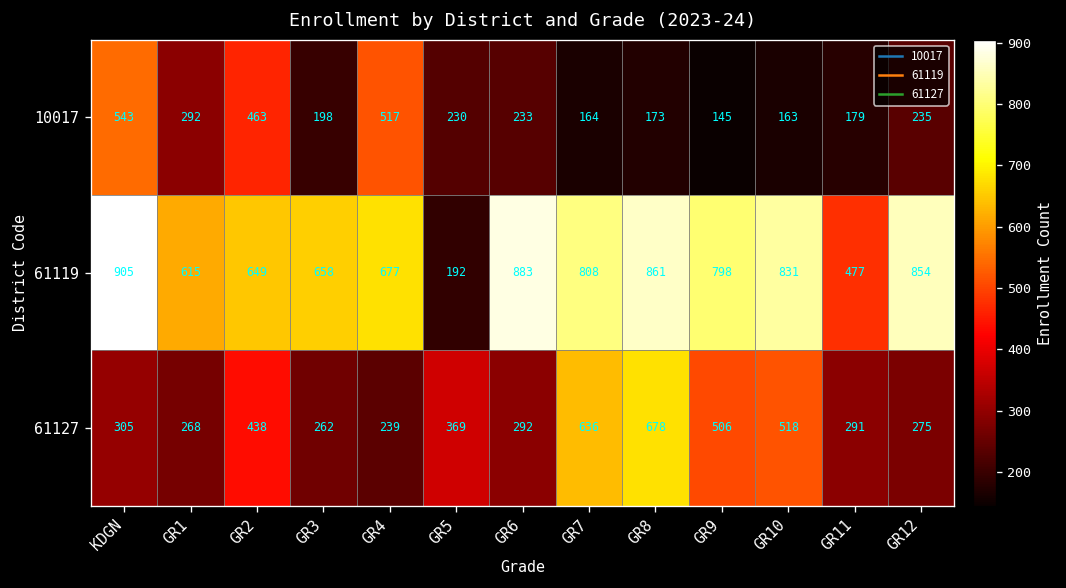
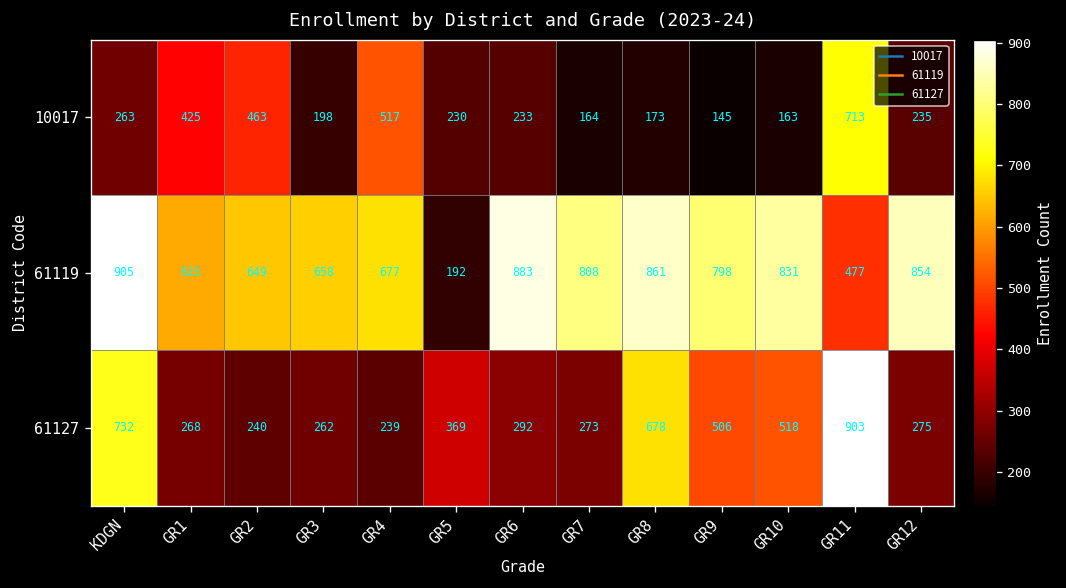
10017, KDGN: 543 -> 263
10017, GR1: 292 -> 425
10017, GR11: 179 -> 713
61127, KDGN: 305 -> 732
61127, GR2: 438 -> 240
61127, GR7: 636 -> 273
61127, GR11: 291 -> 903
